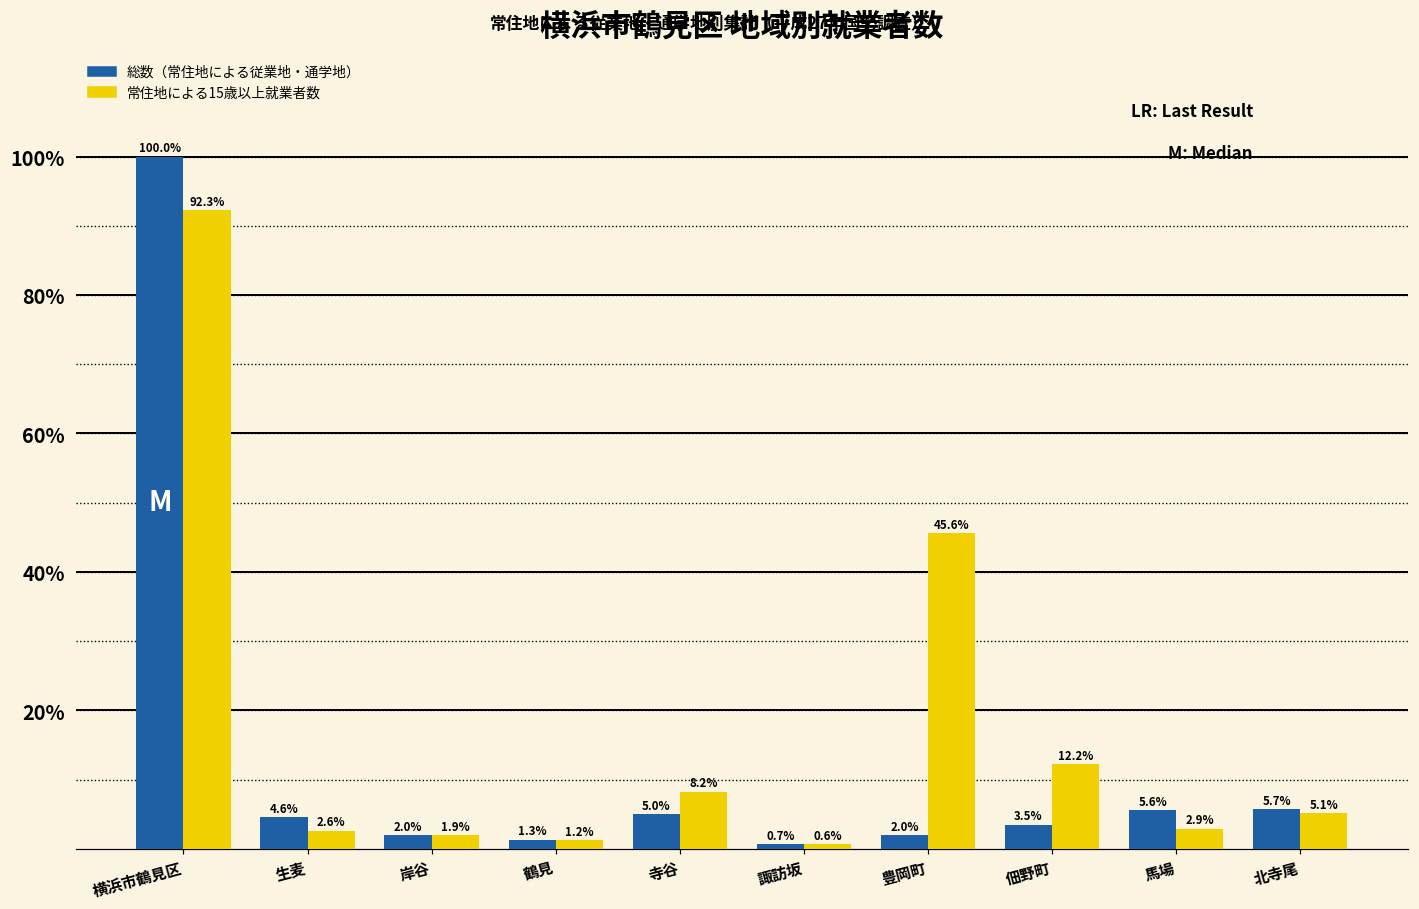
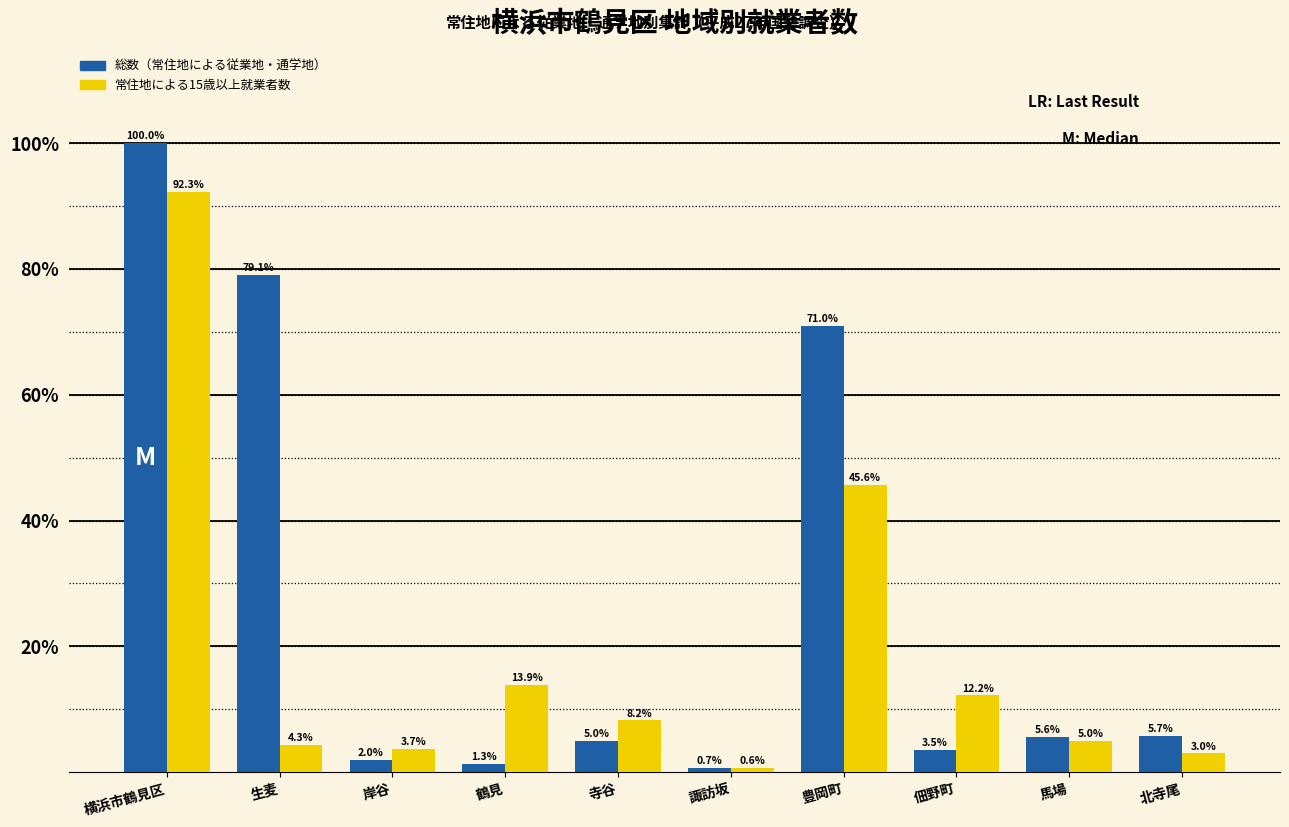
総数（常住地による従業地・通学地）, 生麦: 4.6% -> 79.1%
常住地による15歳以上就業者数, 生麦: 2.6% -> 4.3%
常住地による15歳以上就業者数, 岸谷: 1.9% -> 3.7%
常住地による15歳以上就業者数, 鶴見: 1.2% -> 13.9%
総数（常住地による従業地・通学地）, 豊岡町: 2.0% -> 71.0%
常住地による15歳以上就業者数, 馬場: 2.9% -> 5.0%
常住地による15歳以上就業者数, 北寺尾: 5.1% -> 3.0%
